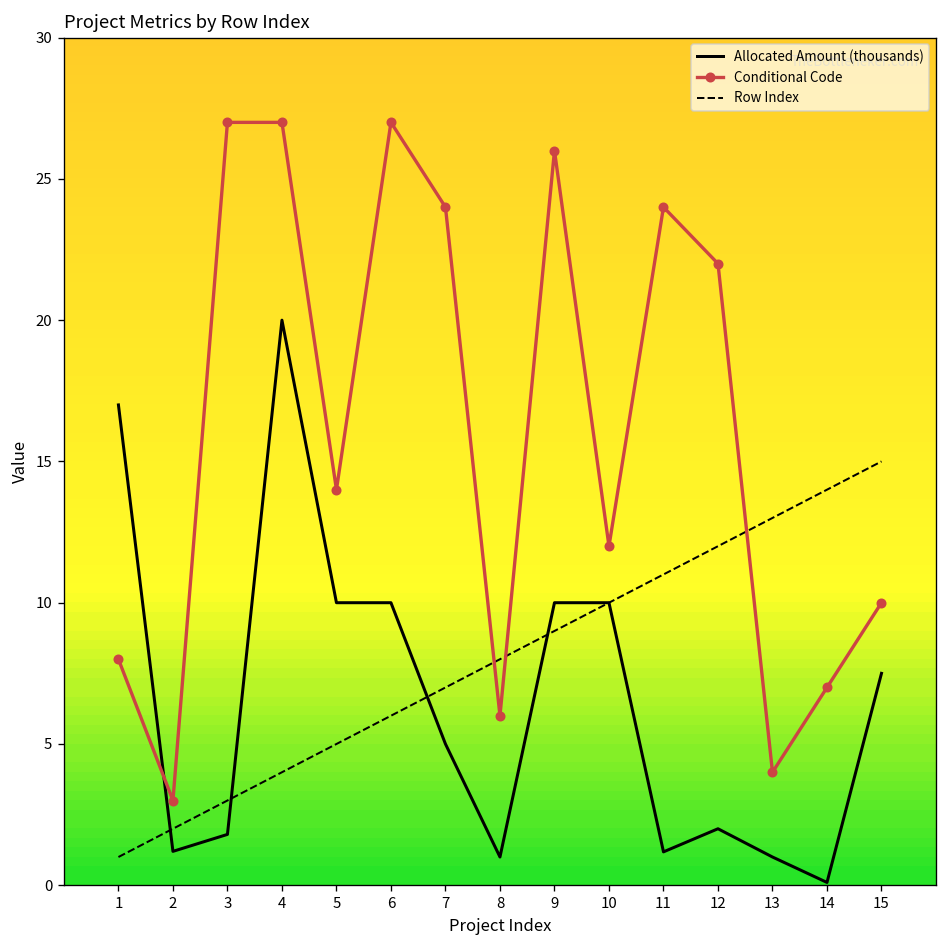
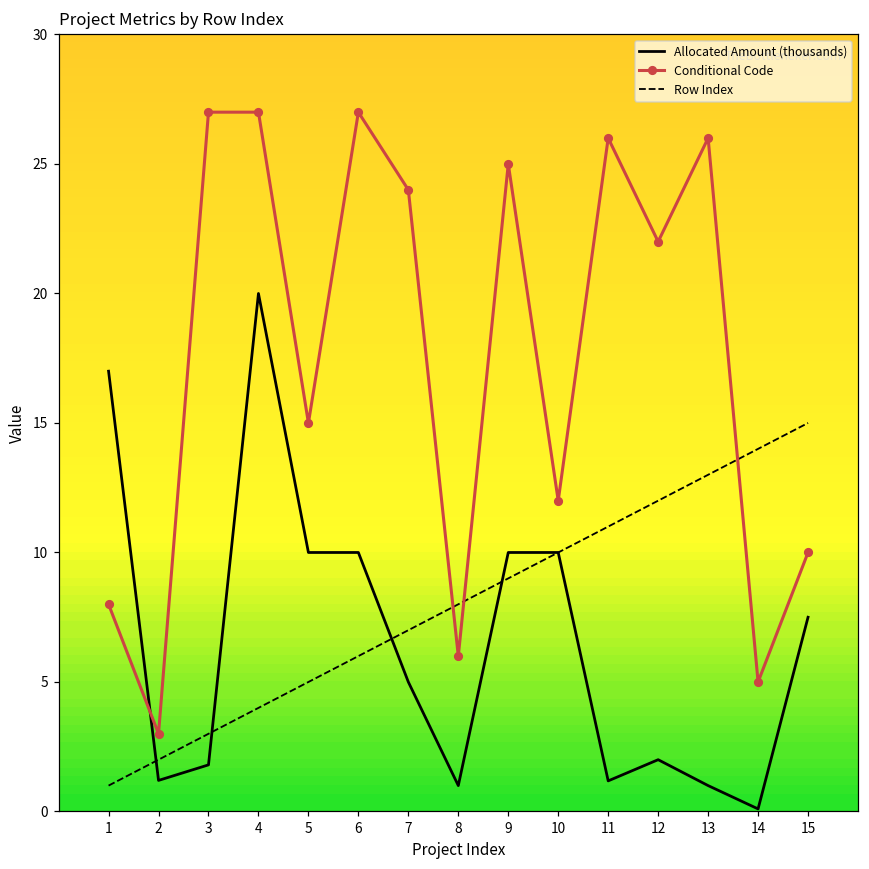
Conditional Code, 5: 14 -> 15
Conditional Code, 9: 26 -> 25
Conditional Code, 11: 24 -> 26
Conditional Code, 13: 4 -> 26
Conditional Code, 14: 7 -> 5
